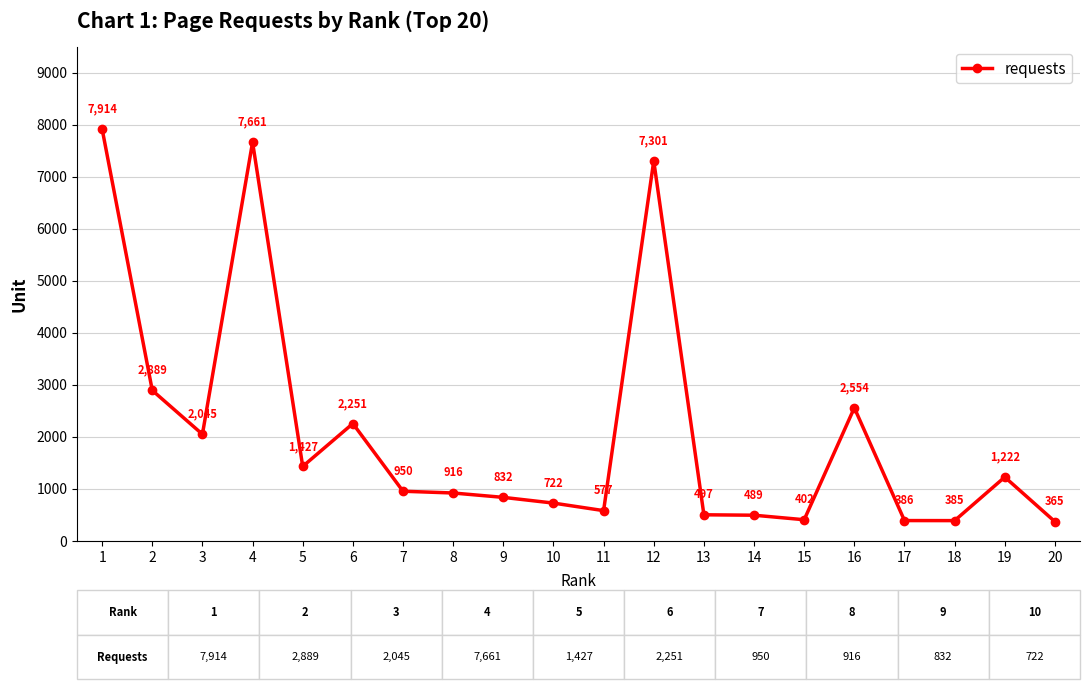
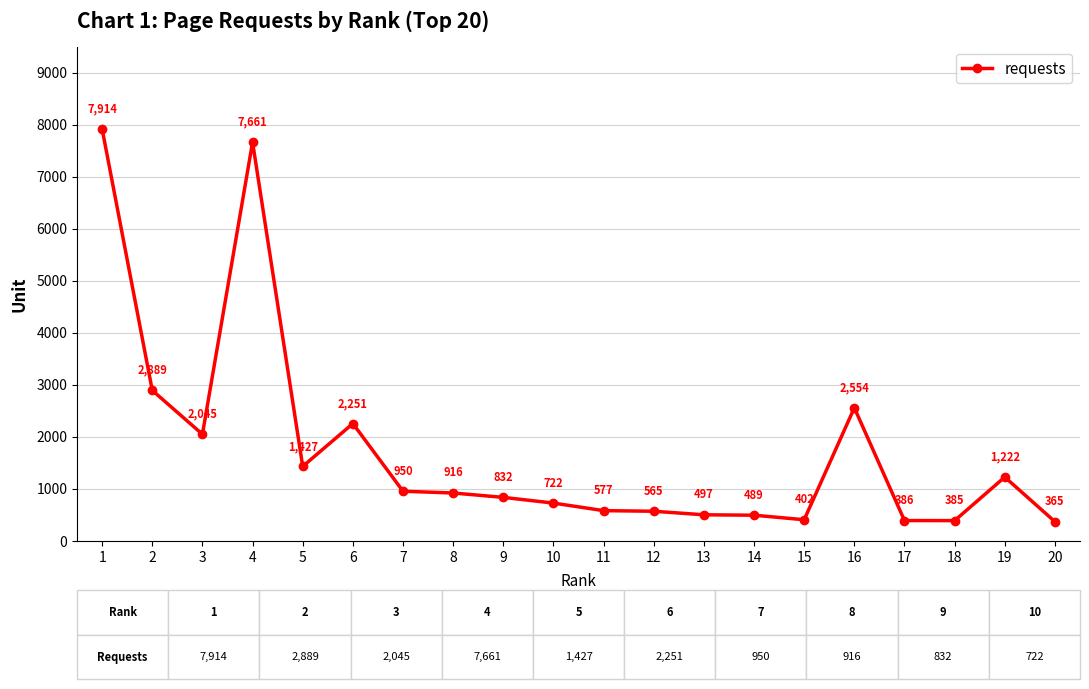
12: 7,301 -> 565
